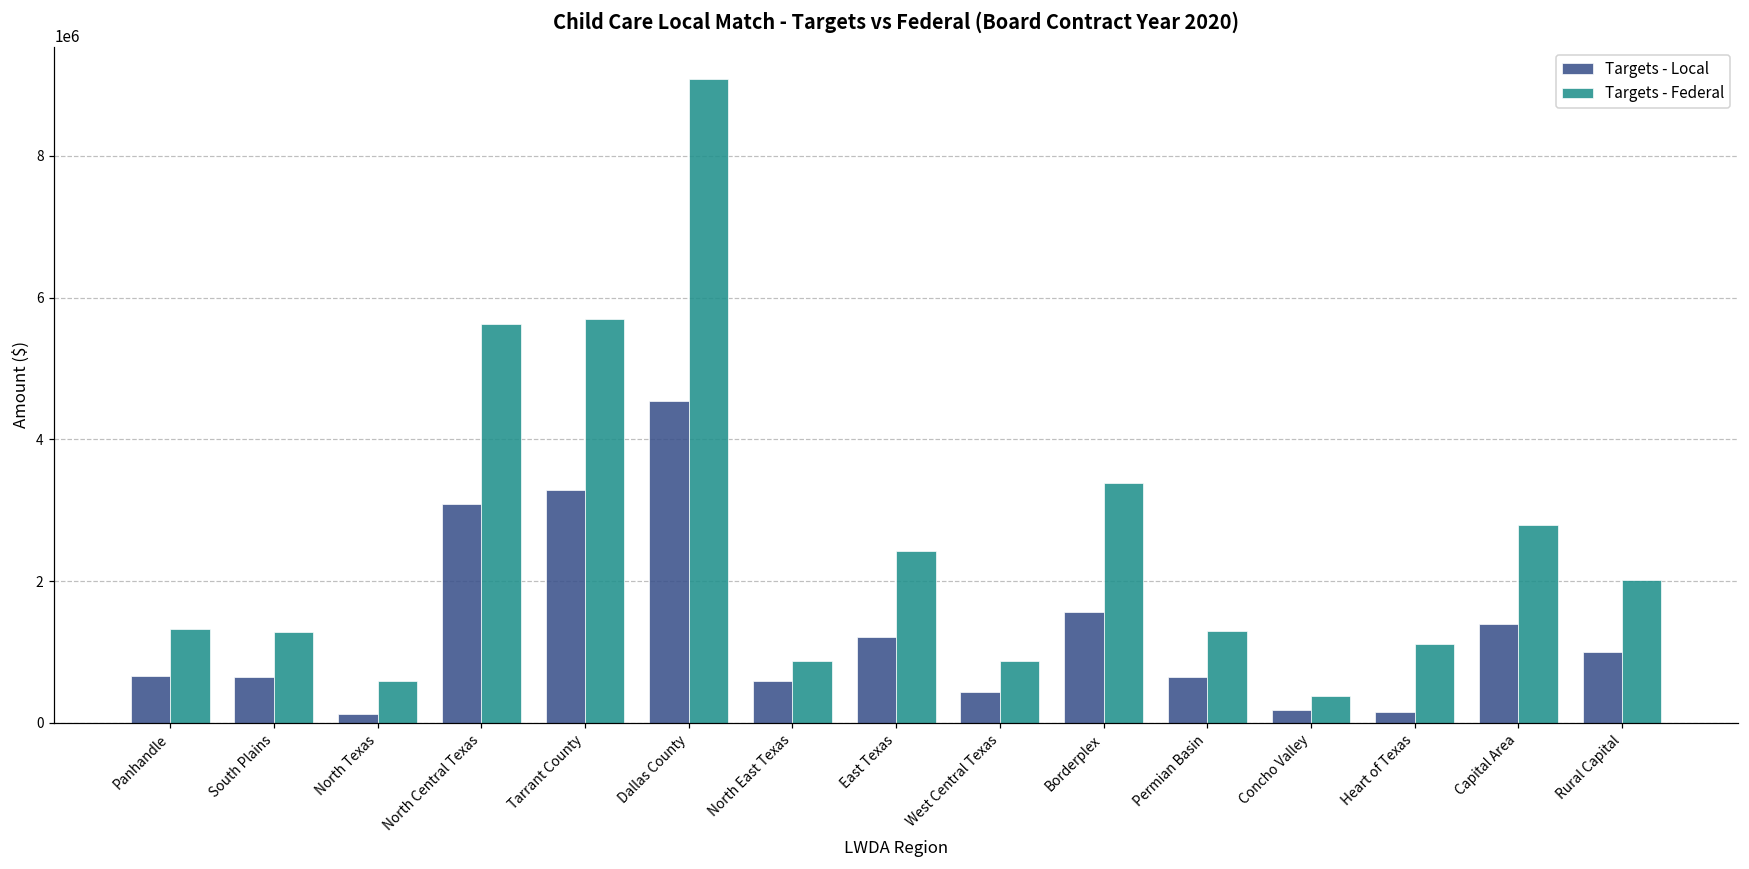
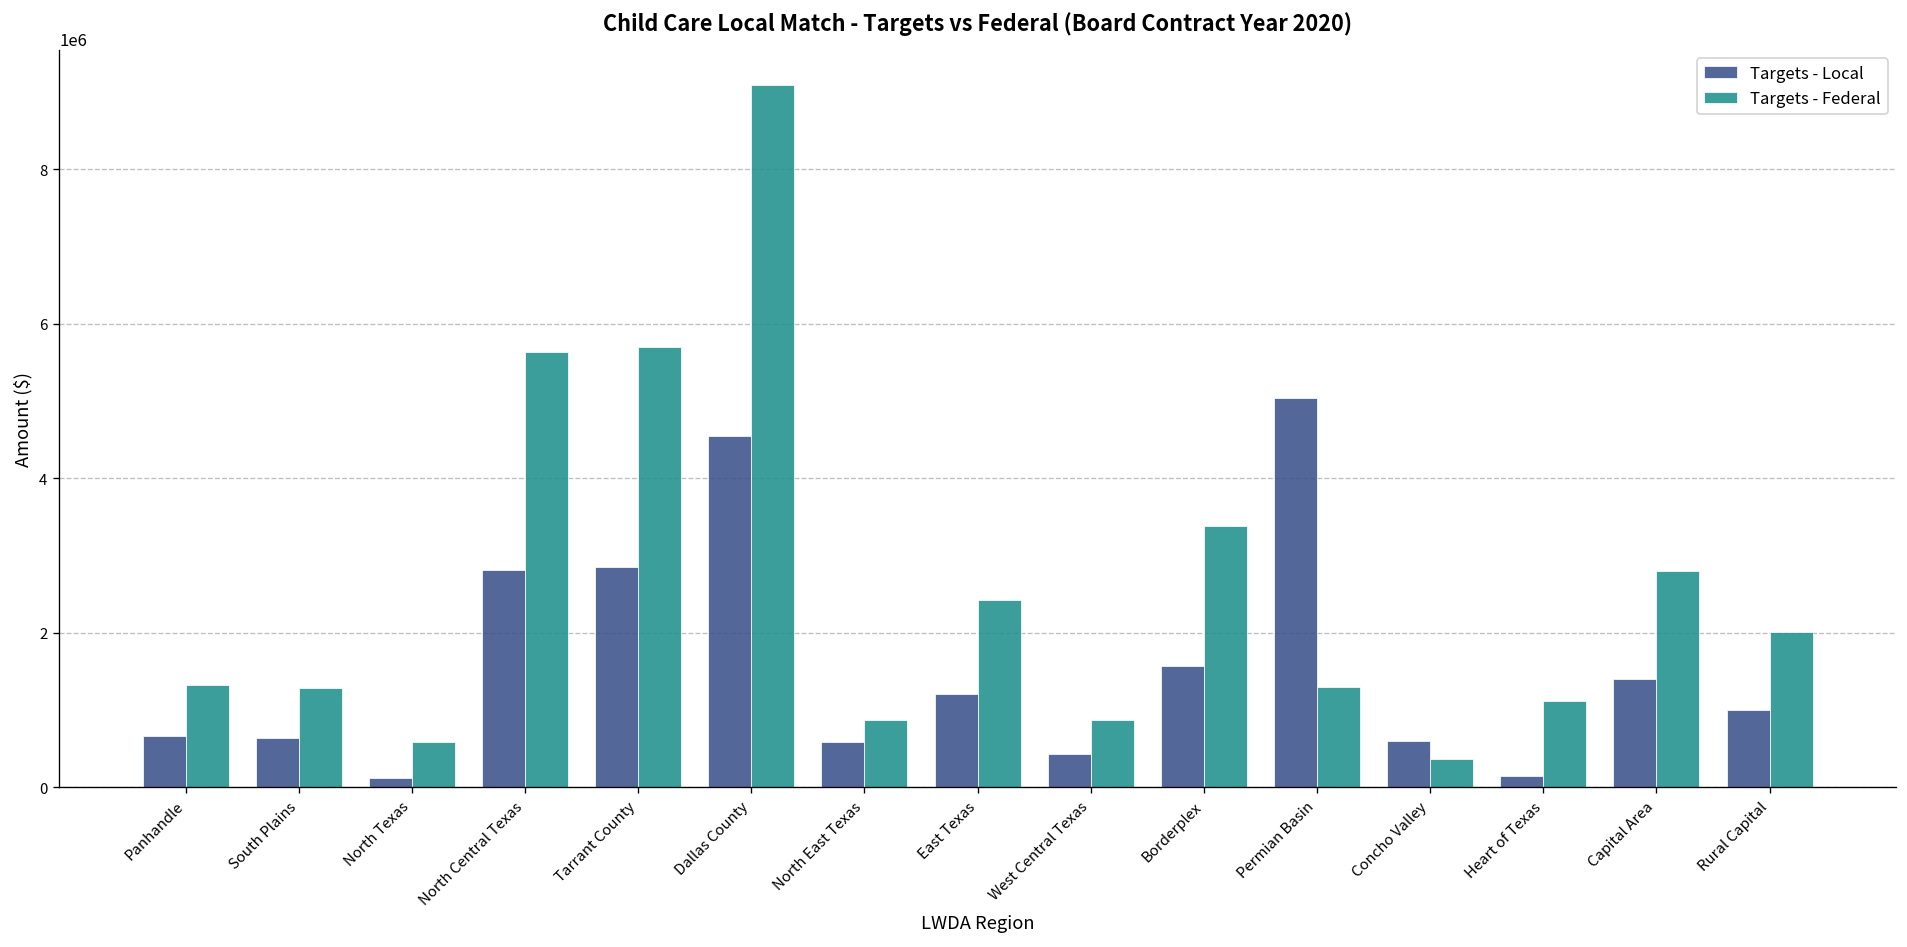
Targets - Local, North Central Texas: 3100000 -> 2800000
Targets - Local, Tarrant County: 3300000 -> 2800000
Targets - Local, Permian Basin: 600000 -> 5000000
Targets - Local, Concho Valley: 200000 -> 600000
